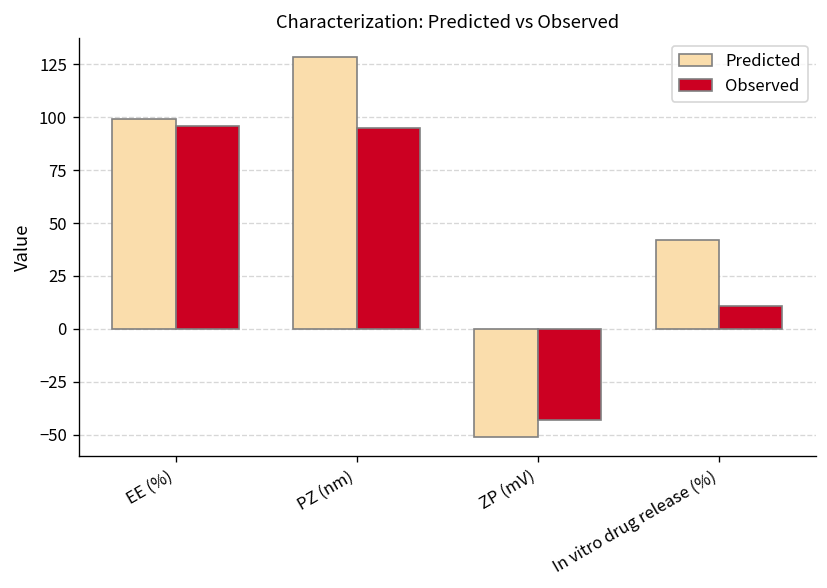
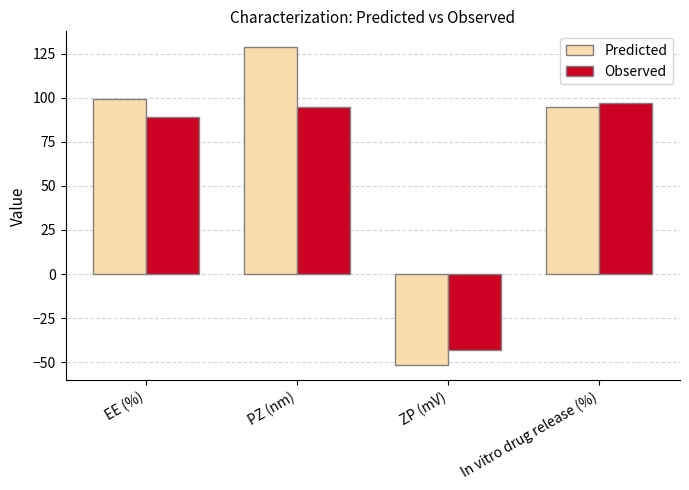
Observed, EE (%): 96 -> 89
Predicted, In vitro drug release (%): 42 -> 95
Observed, In vitro drug release (%): 11 -> 97
